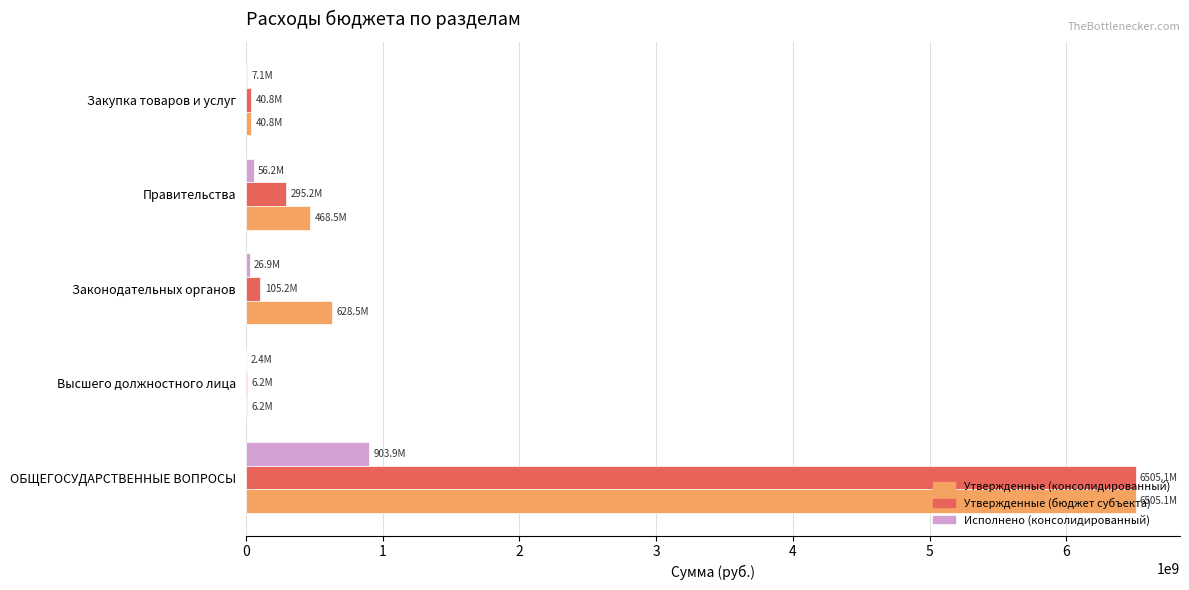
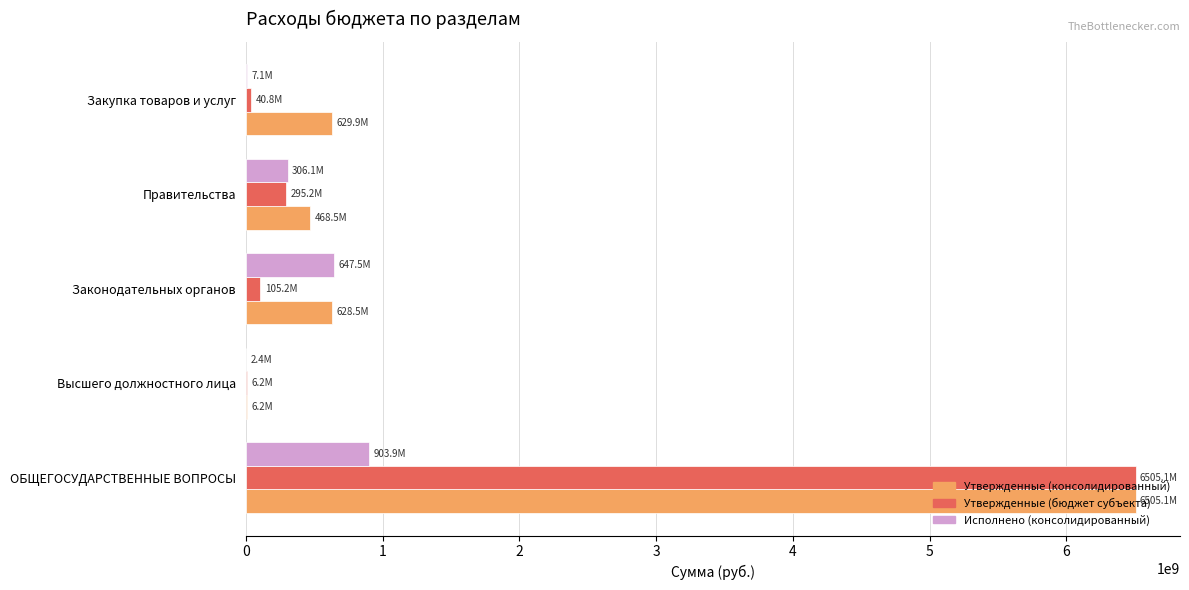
Утвержденные (консолидированный), Закупка товаров и услуг: 40.8M -> 629.9M
Исполнено (консолидированный), Правительства: 56.2M -> 306.1M
Исполнено (консолидированный), Законодательных органов: 26.9M -> 647.5M
